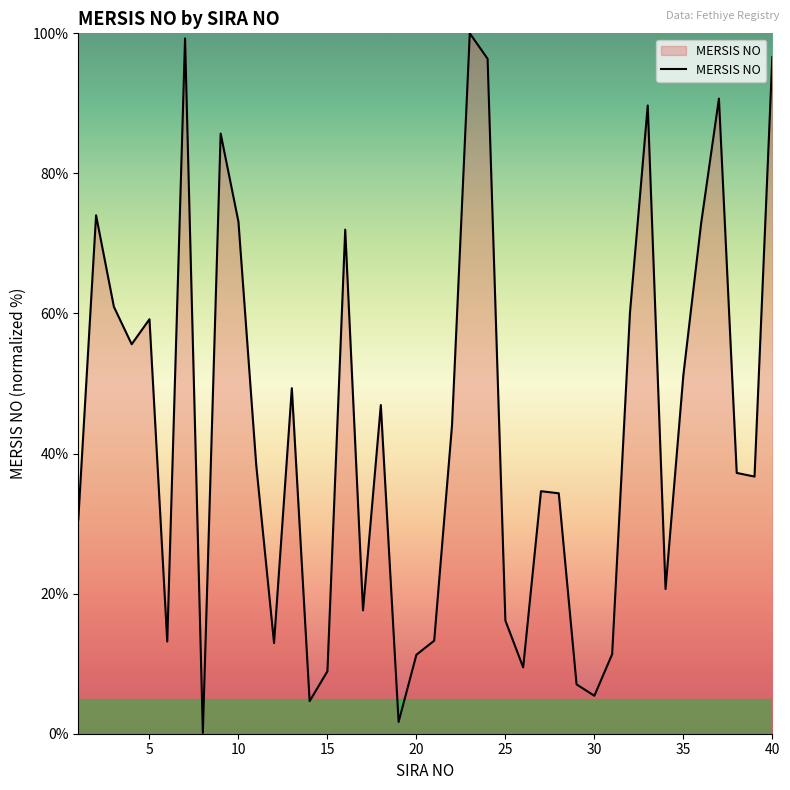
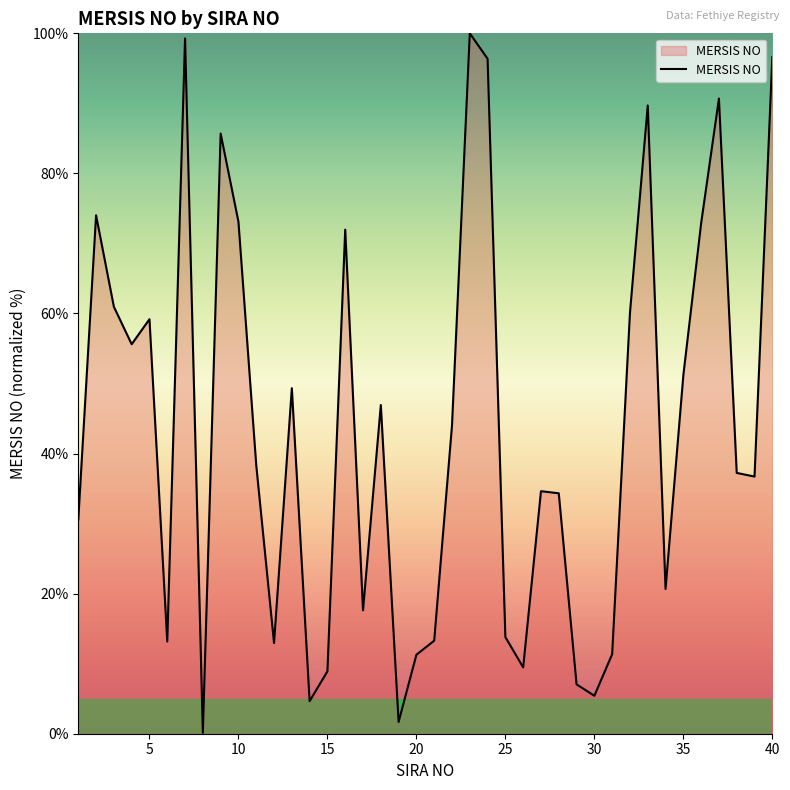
25: 16% -> 14%
